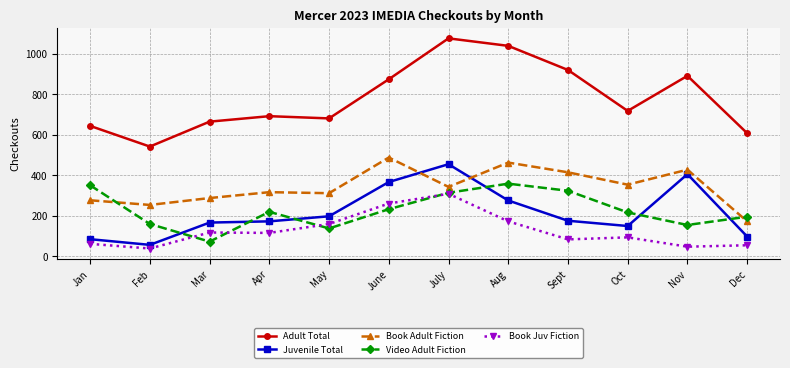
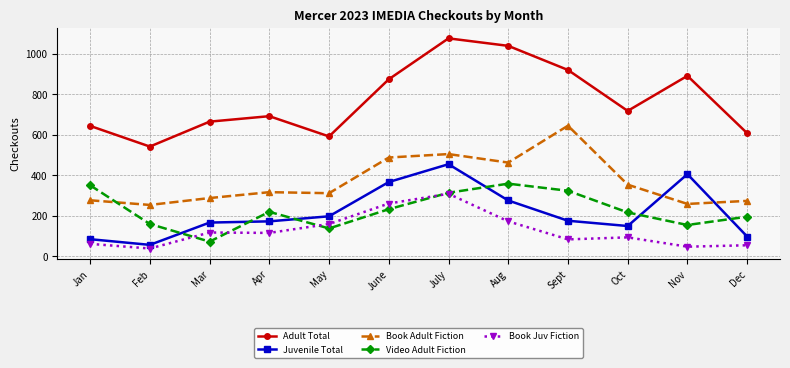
Adult Total, May: 680 -> 590
Book Adult Fiction, July: 340 -> 500
Book Adult Fiction, Sept: 410 -> 640
Book Adult Fiction, Nov: 430 -> 260
Book Adult Fiction, Dec: 170 -> 270
